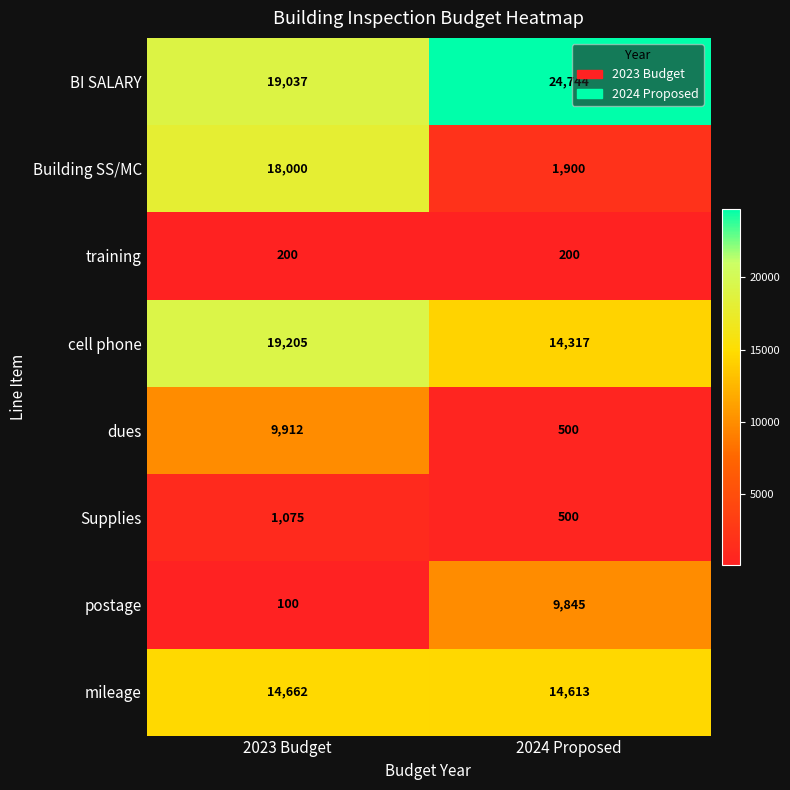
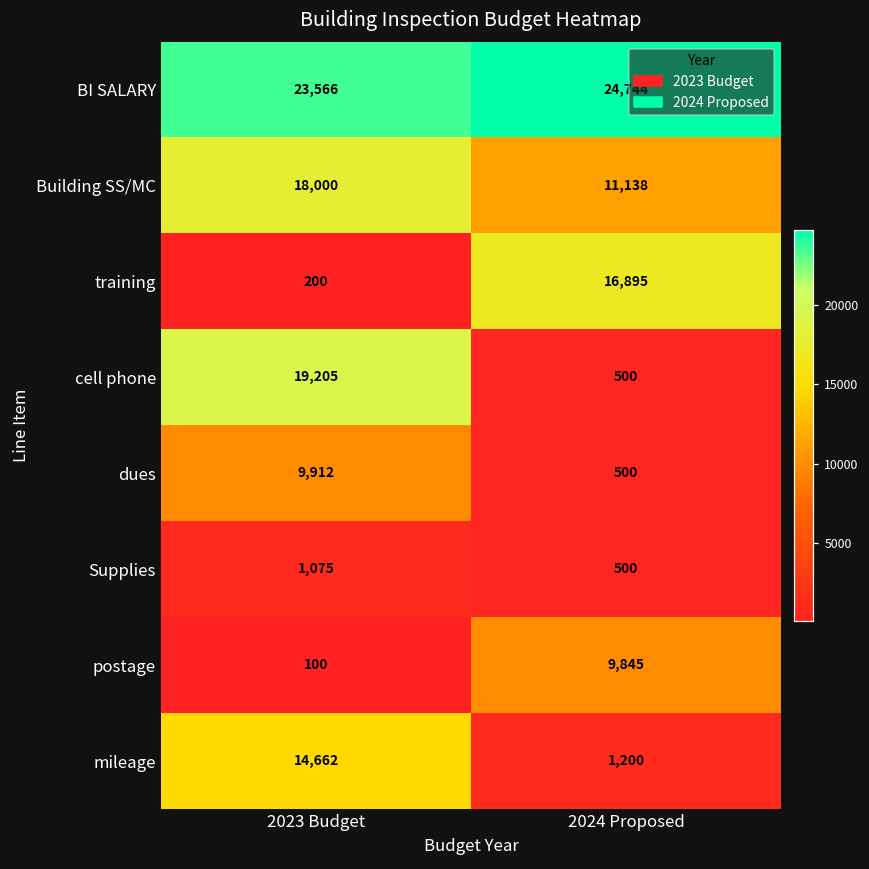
BI SALARY, 2023 Budget: 19,037 -> 23,566
Building SS/MC, 2024 Proposed: 1,900 -> 11,138
training, 2024 Proposed: 200 -> 16,895
cell phone, 2024 Proposed: 14,317 -> 500
mileage, 2024 Proposed: 14,613 -> 1,200
